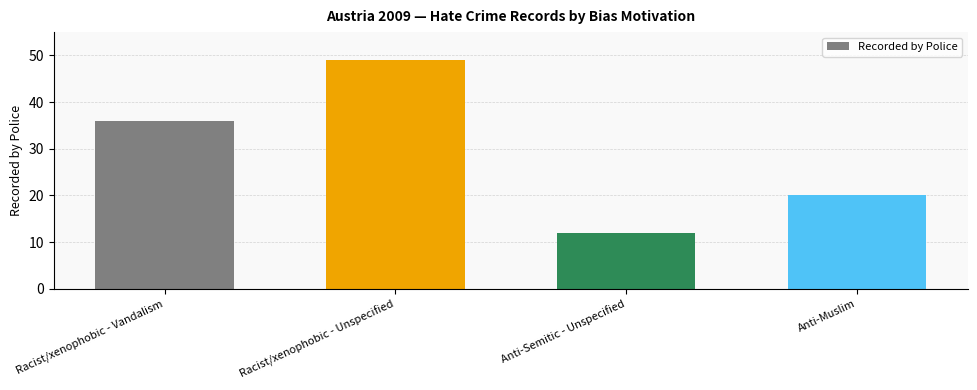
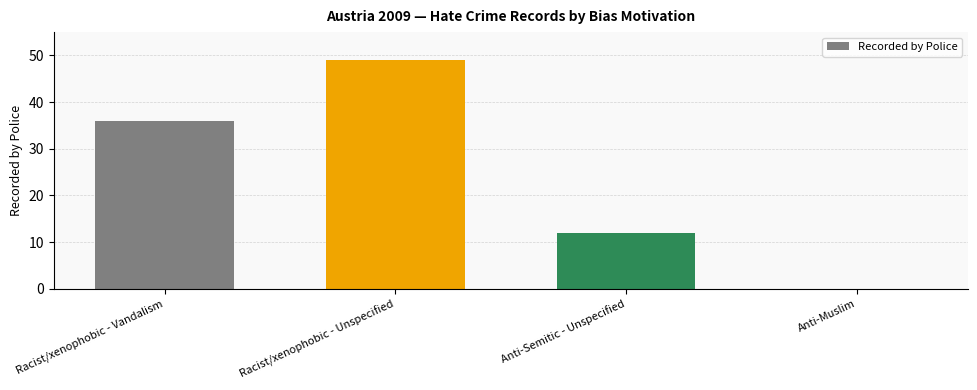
Anti-Muslim: 20 -> 0
